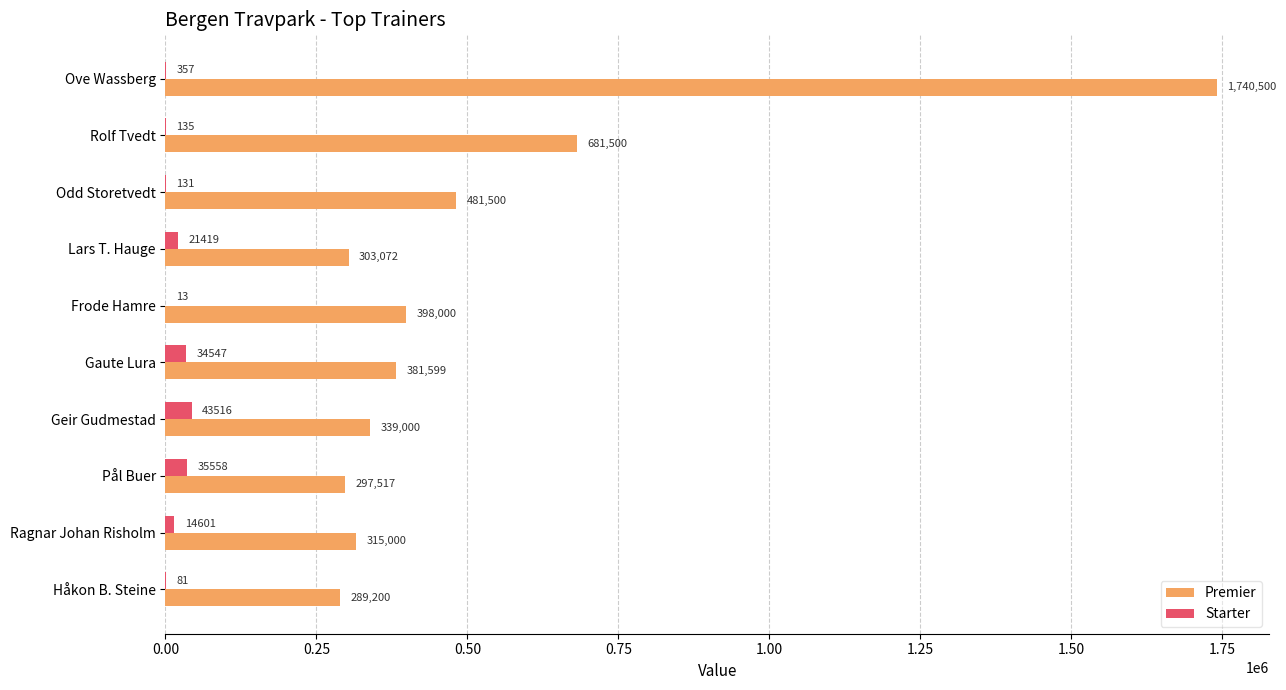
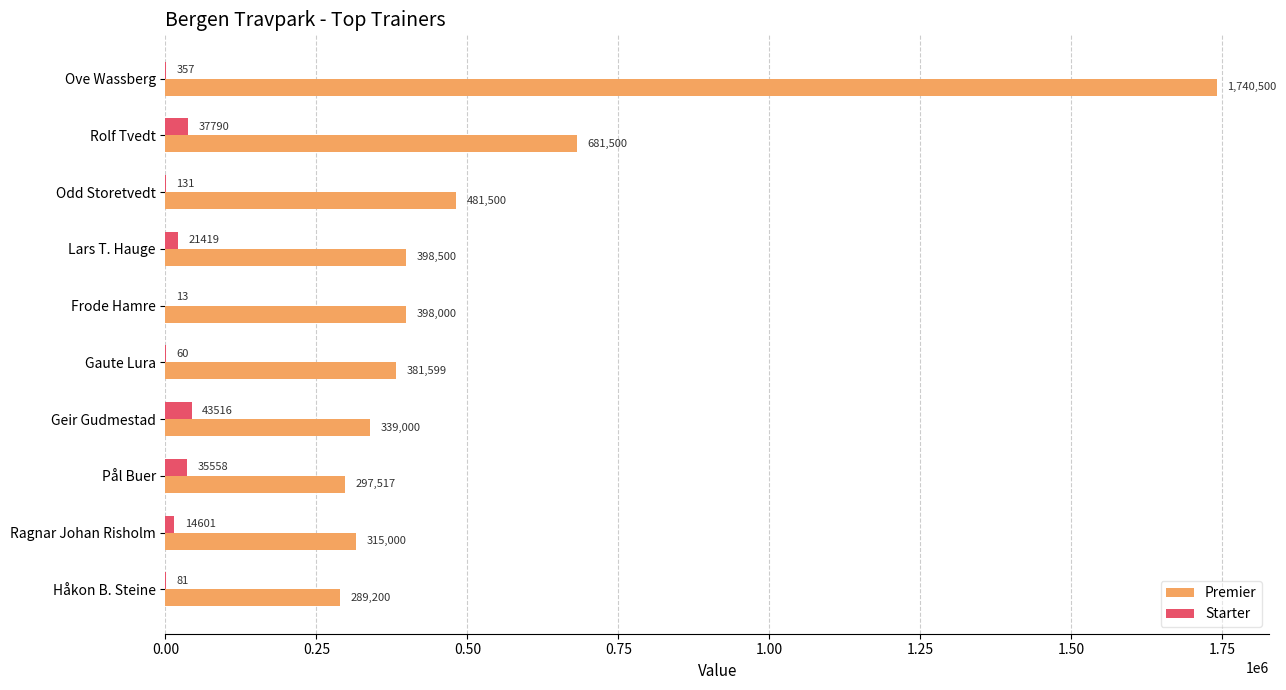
Starter, Rolf Tvedt: 135 -> 37790
Premier, Lars T. Hauge: 303,072 -> 398,500
Starter, Gaute Lura: 34547 -> 60
